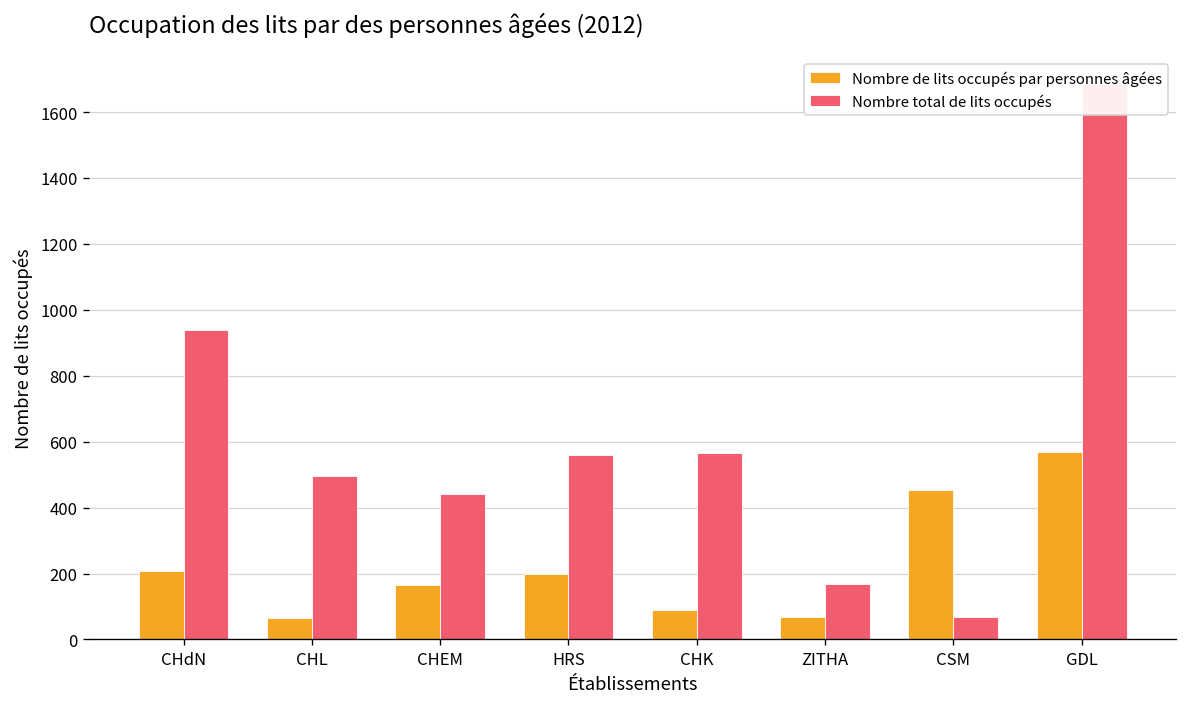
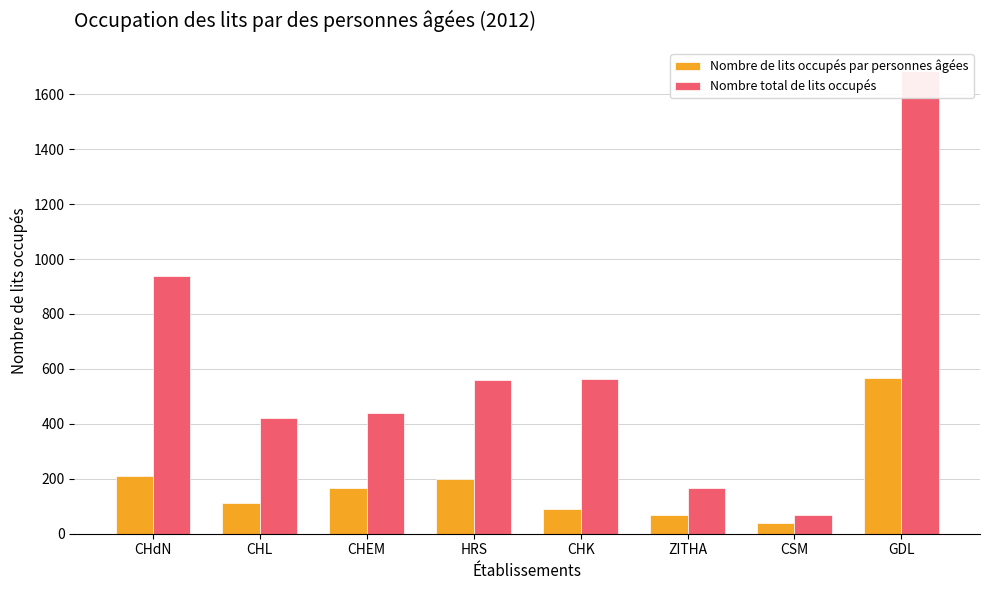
Nombre de lits occupés par personnes âgées, CHL: 70 -> 110
Nombre total de lits occupés, CHL: 500 -> 420
Nombre de lits occupés par personnes âgées, CSM: 450 -> 40
